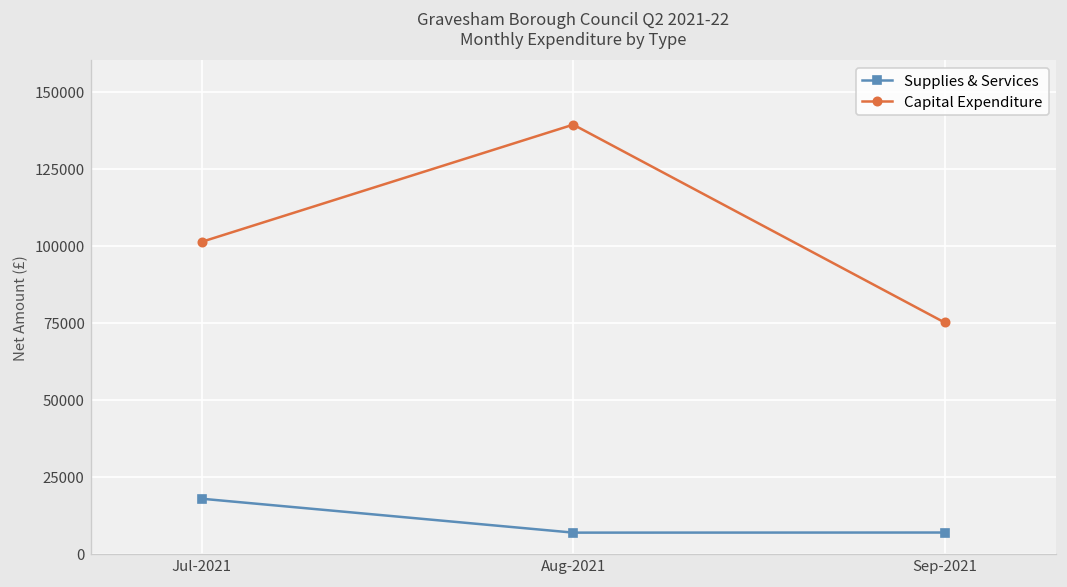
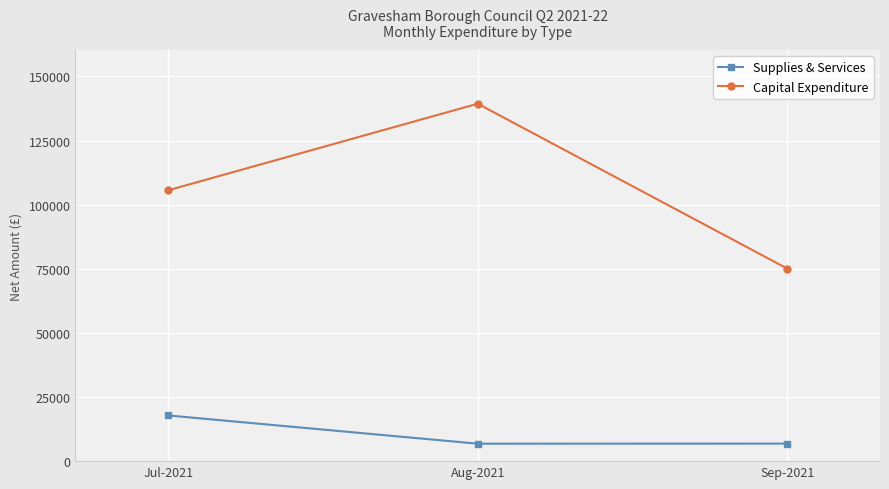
Capital Expenditure, Jul-2021: 101000 -> 106000
